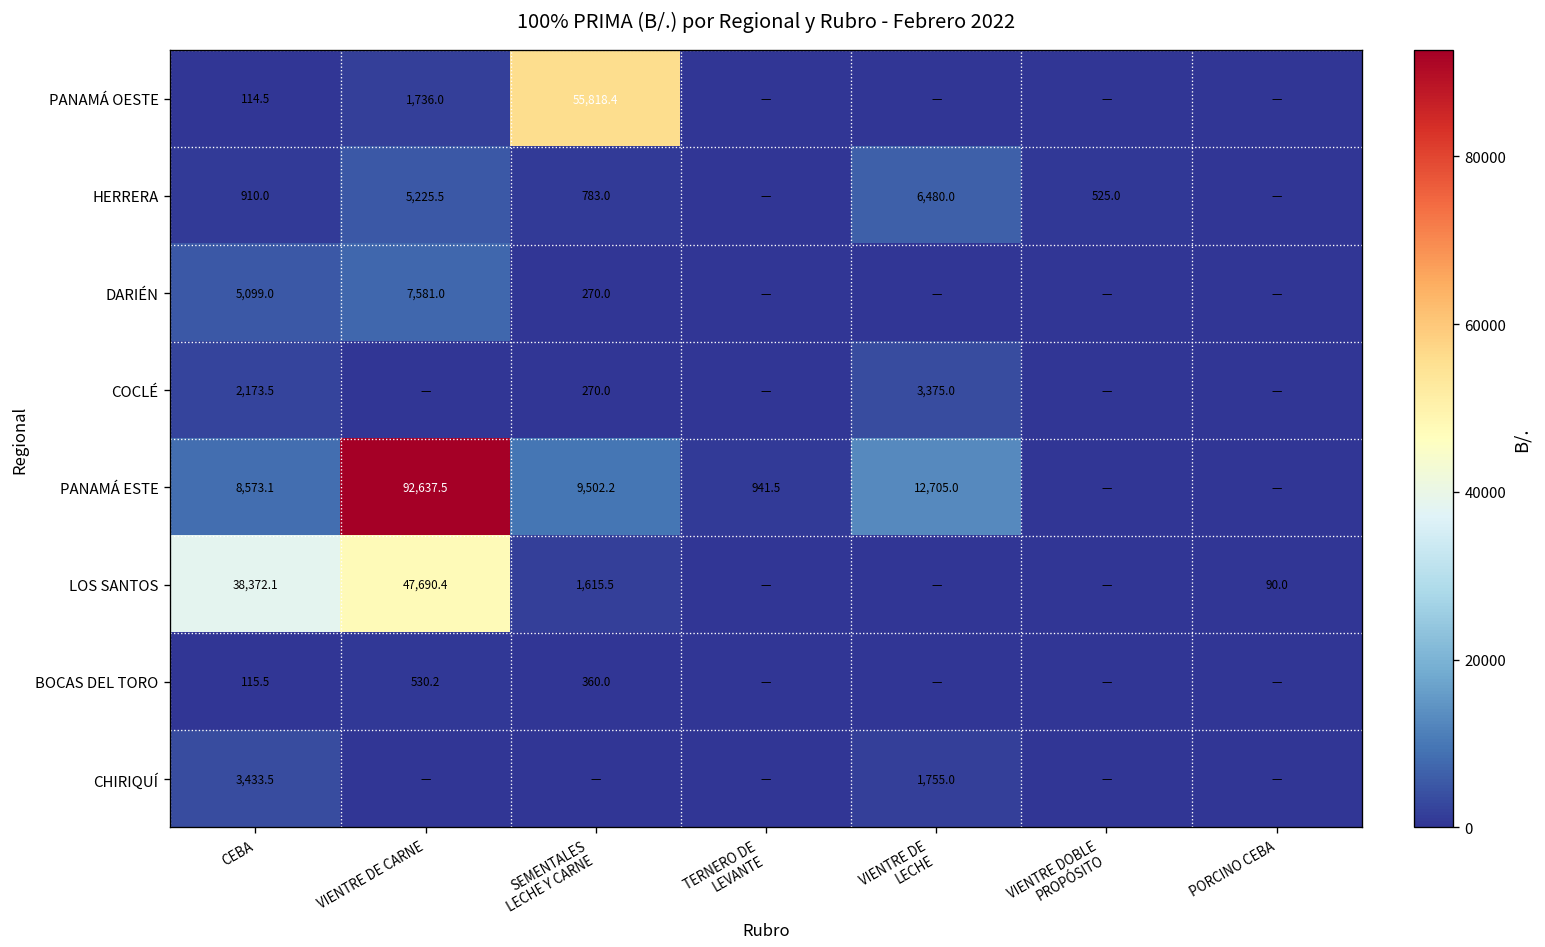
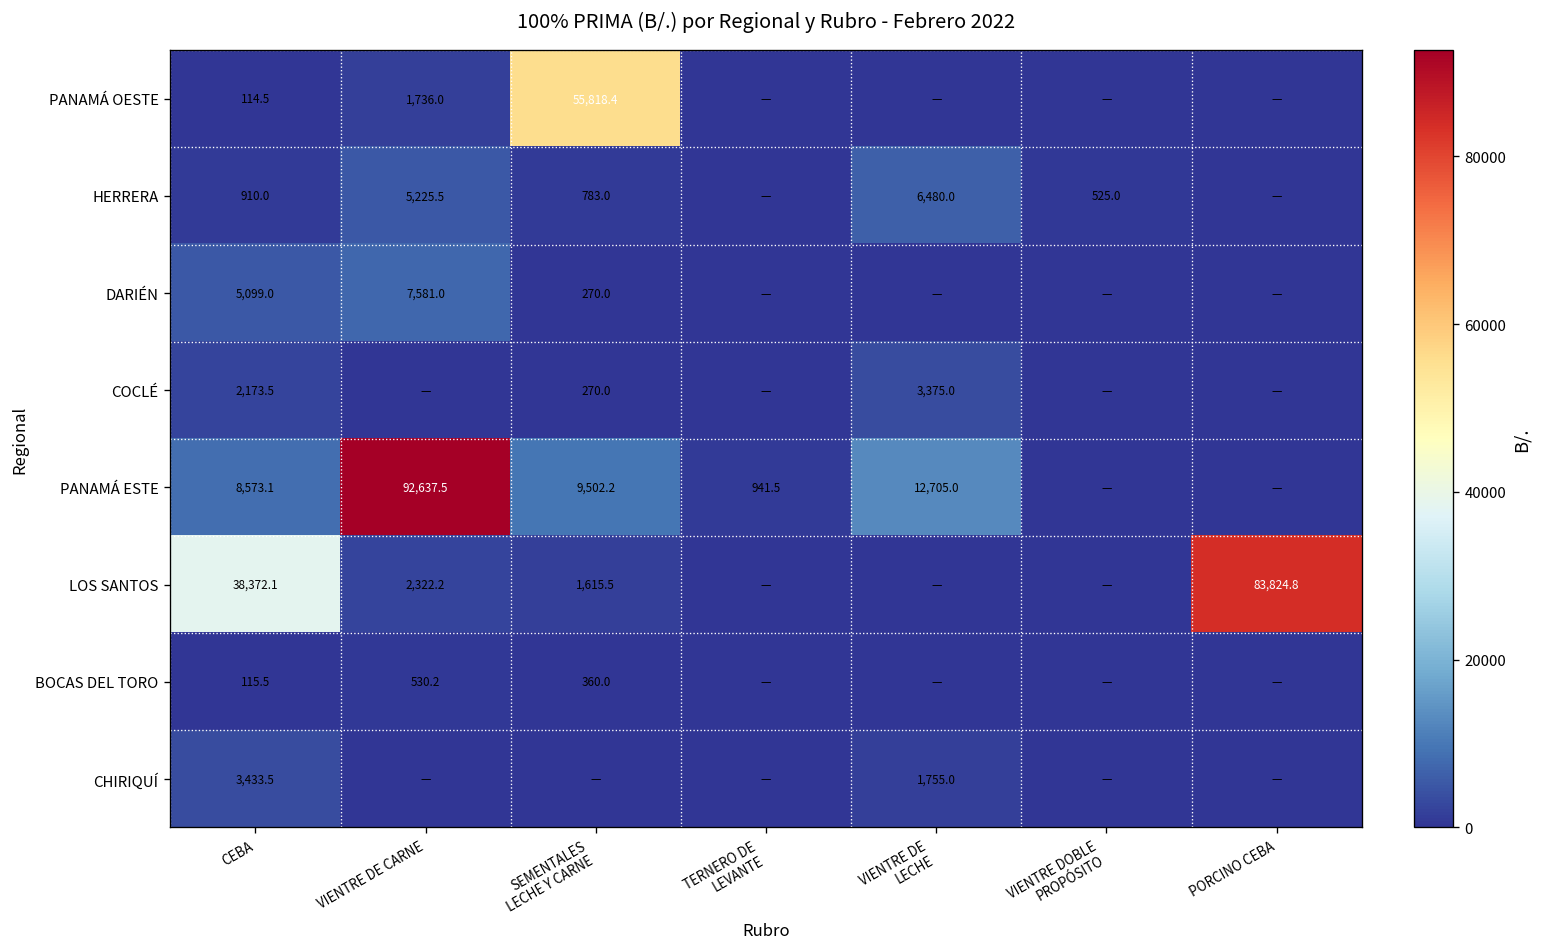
LOS SANTOS, VIENTRE DE CARNE: 47,690.4 -> 2,322.2
LOS SANTOS, PORCINO CEBA: 90.0 -> 83,824.8
